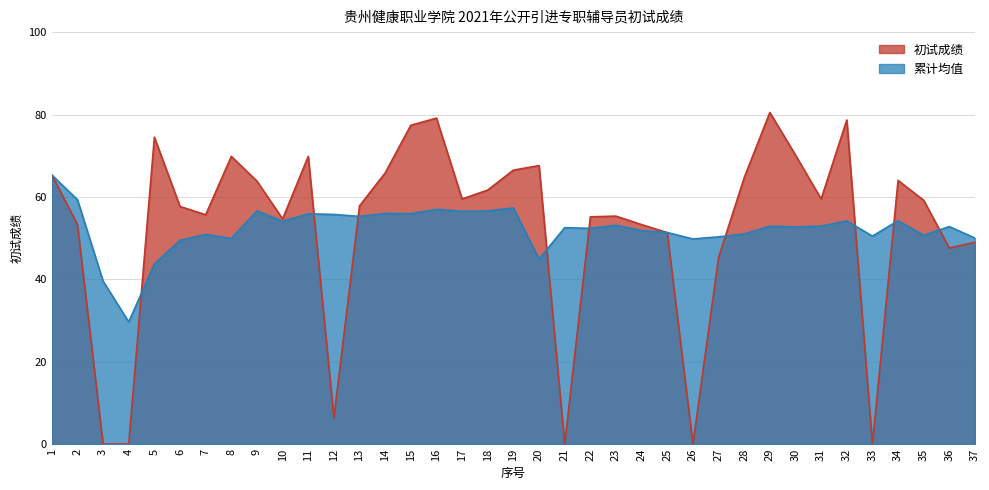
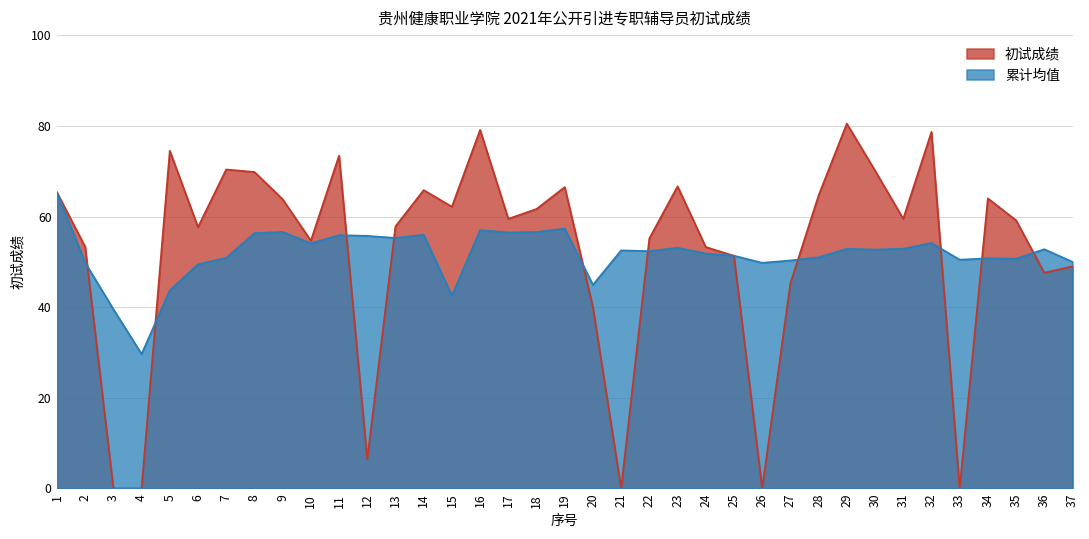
累计均值, 2: 59 -> 50
初试成绩, 7: 56 -> 70
累计均值, 8: 50 -> 56
初试成绩, 11: 70 -> 73
初试成绩, 15: 77 -> 62
累计均值, 15: 56 -> 43
初试成绩, 20: 68 -> 40
初试成绩, 23: 55 -> 67
累计均值, 34: 54 -> 51
